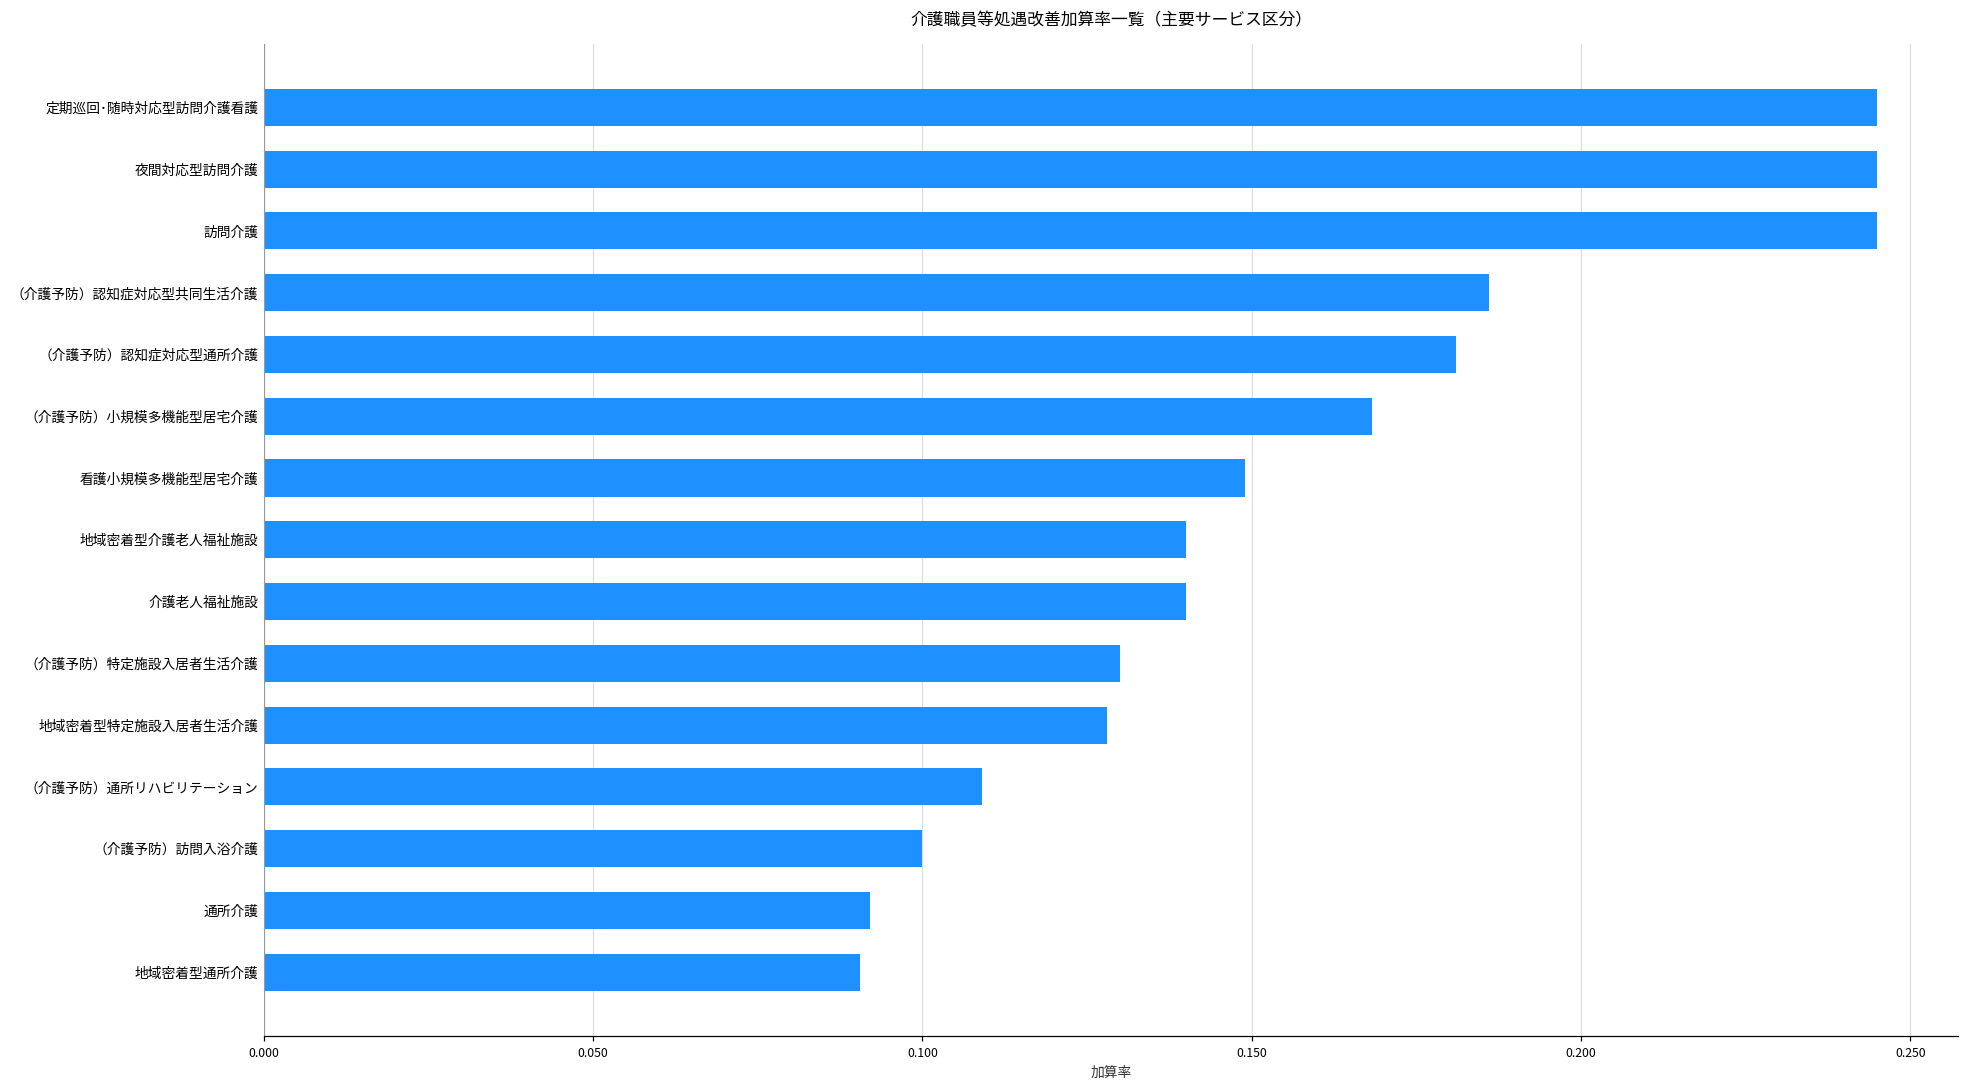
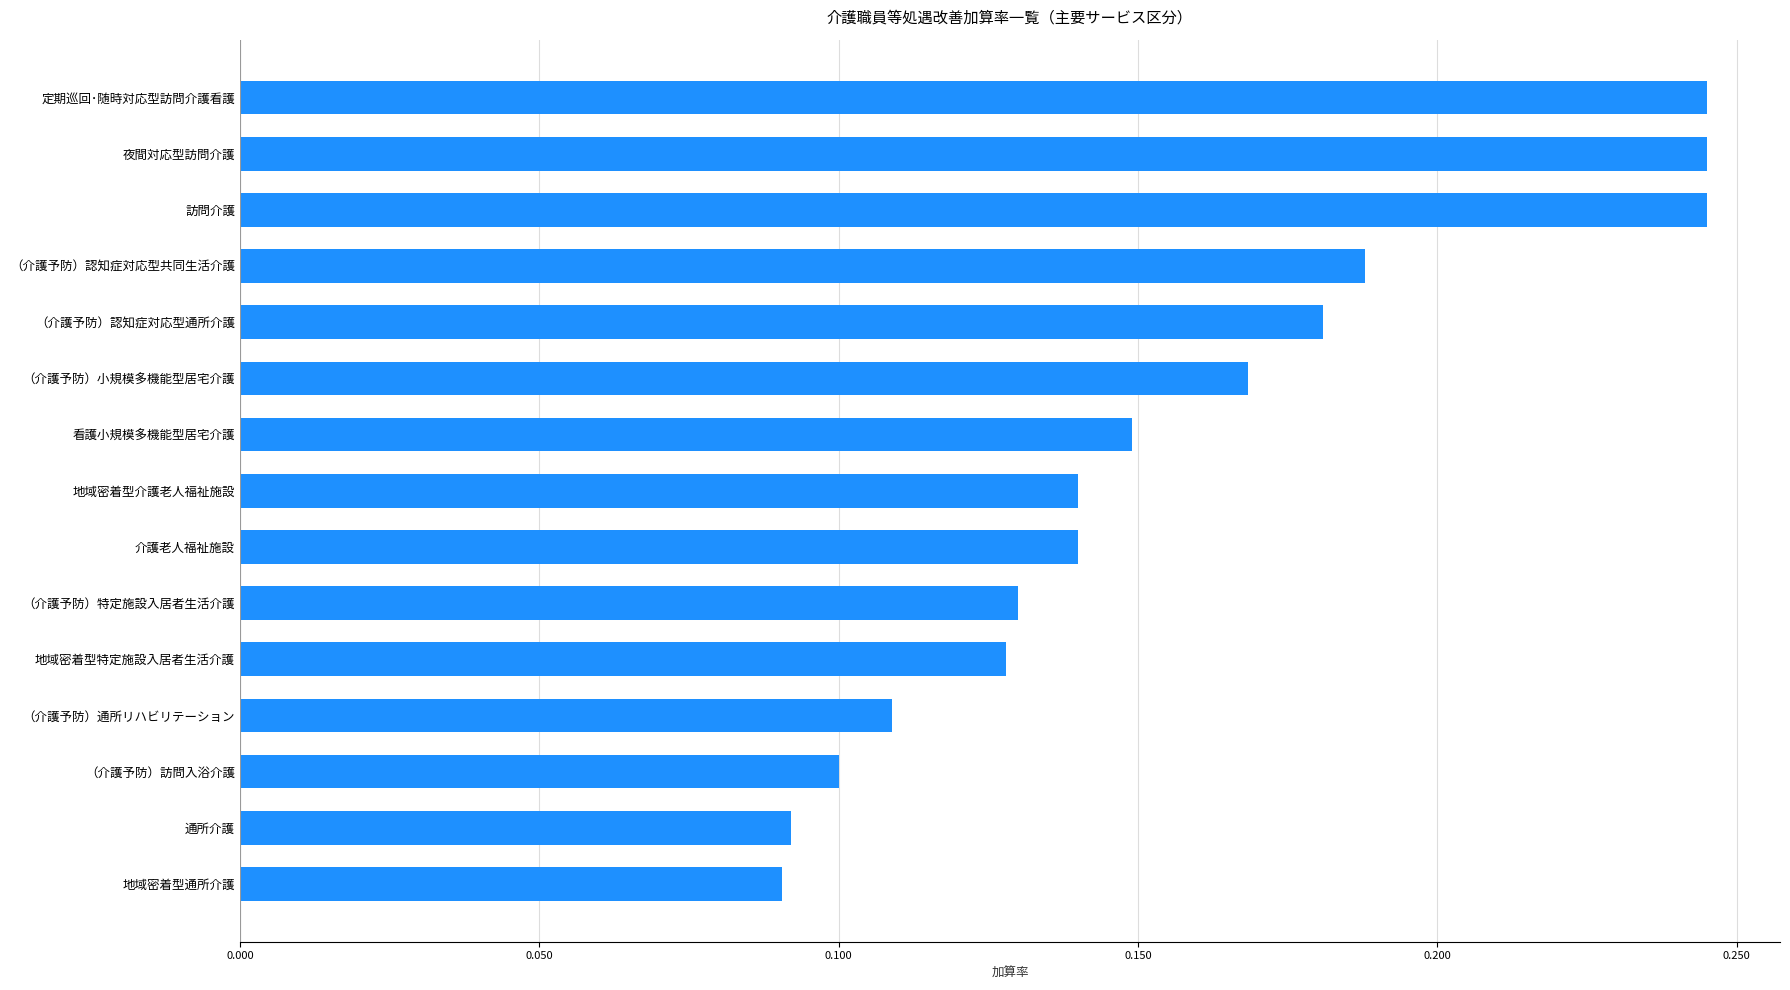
（介護予防）認知症対応型共同生活介護: 0.186 -> 0.188
